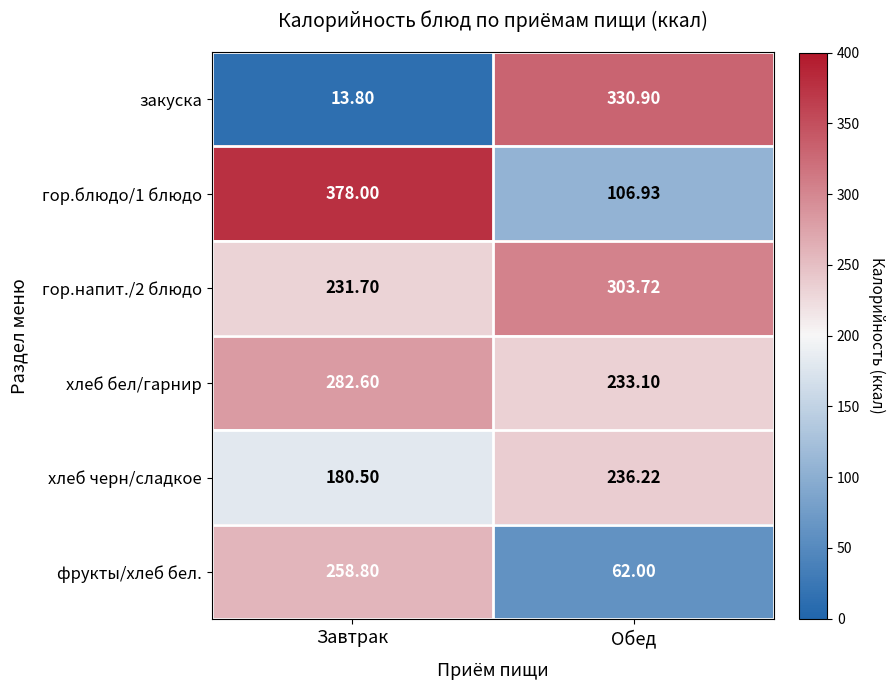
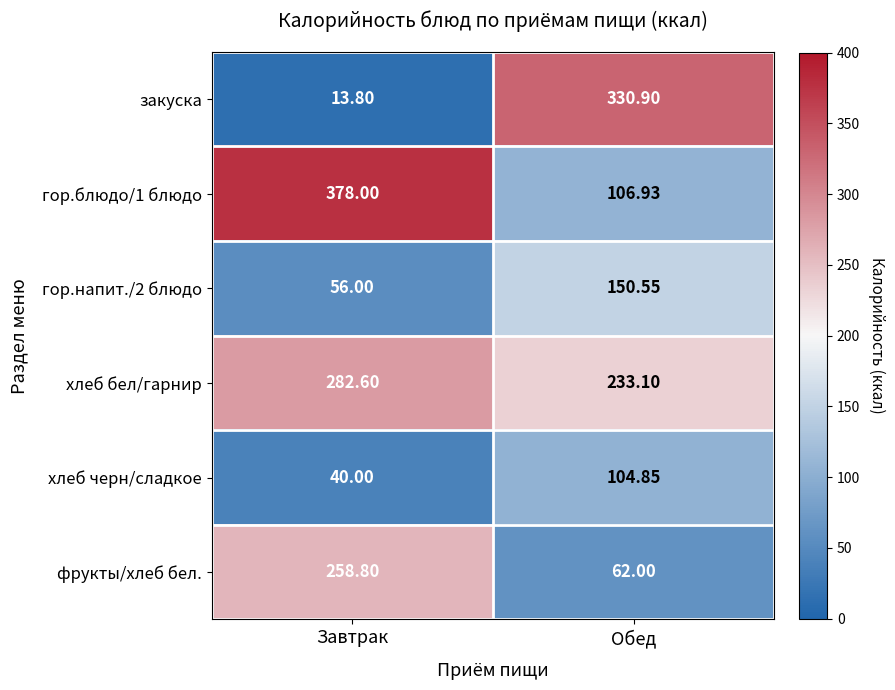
гор.напит./2 блюдо, Завтрак: 231.70 -> 56.00
гор.напит./2 блюдо, Обед: 303.72 -> 150.55
хлеб черн/сладкое, Завтрак: 180.50 -> 40.00
хлеб черн/сладкое, Обед: 236.22 -> 104.85
